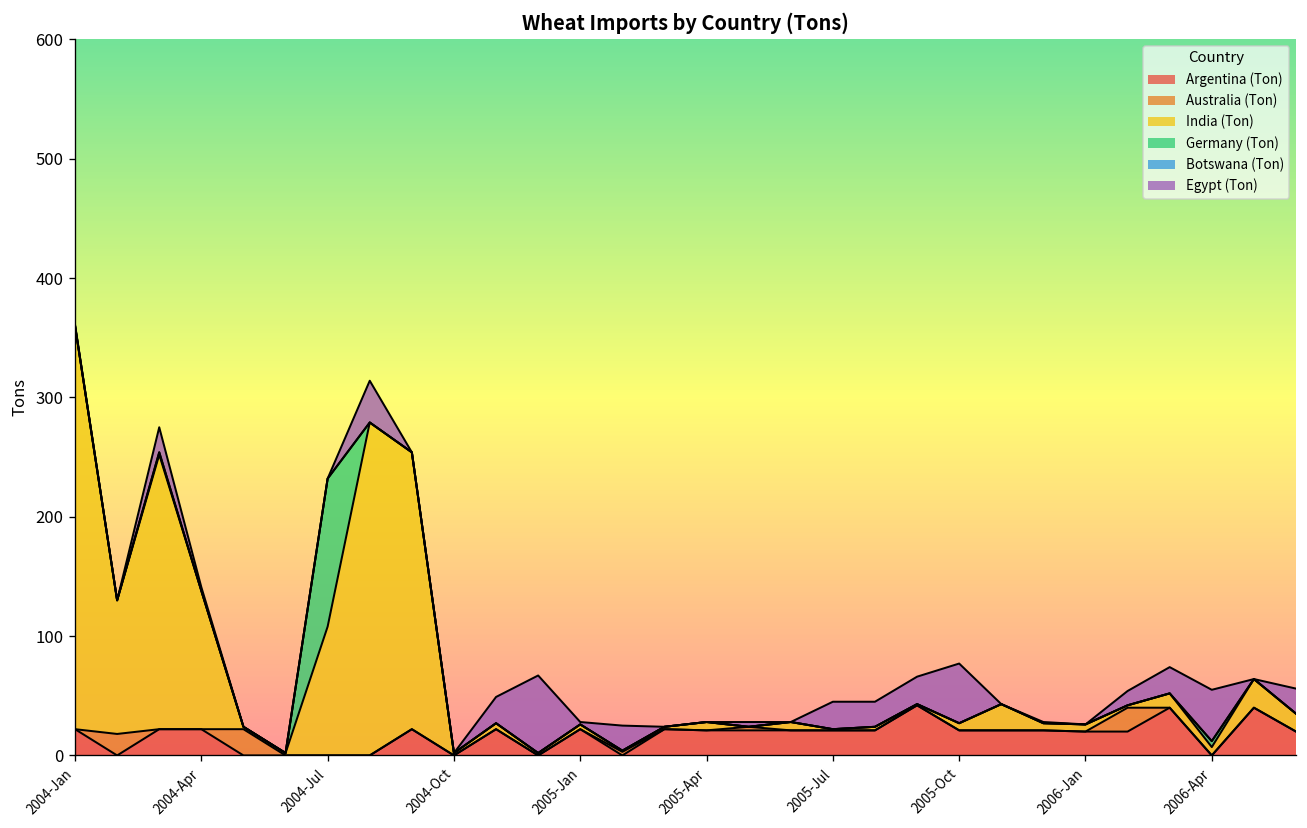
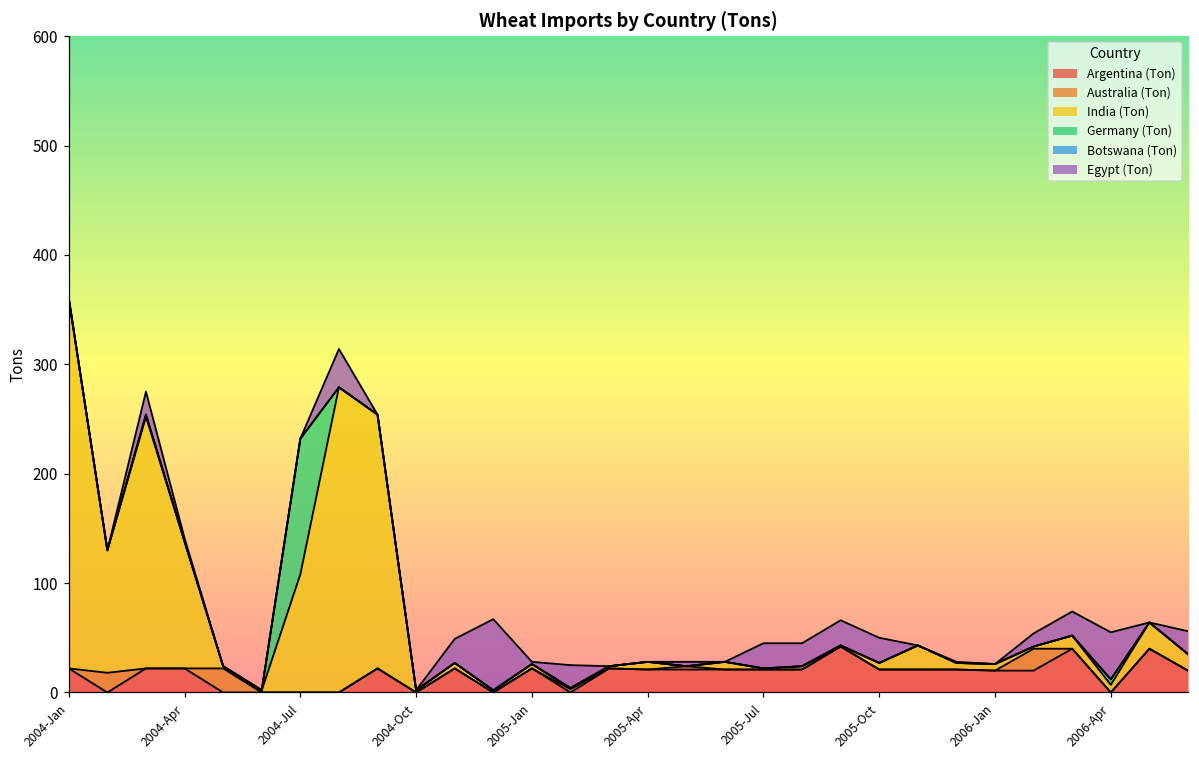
Egypt (Ton), 2005-Oct: 50 -> 20
